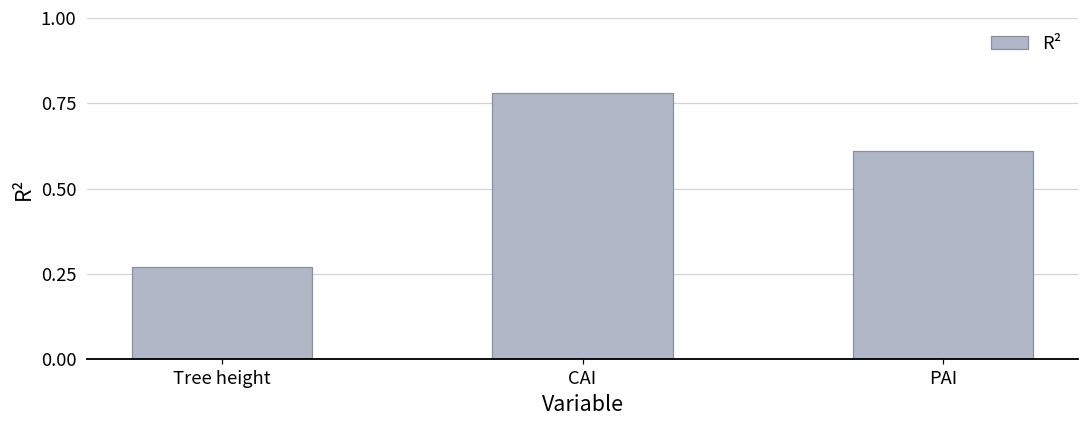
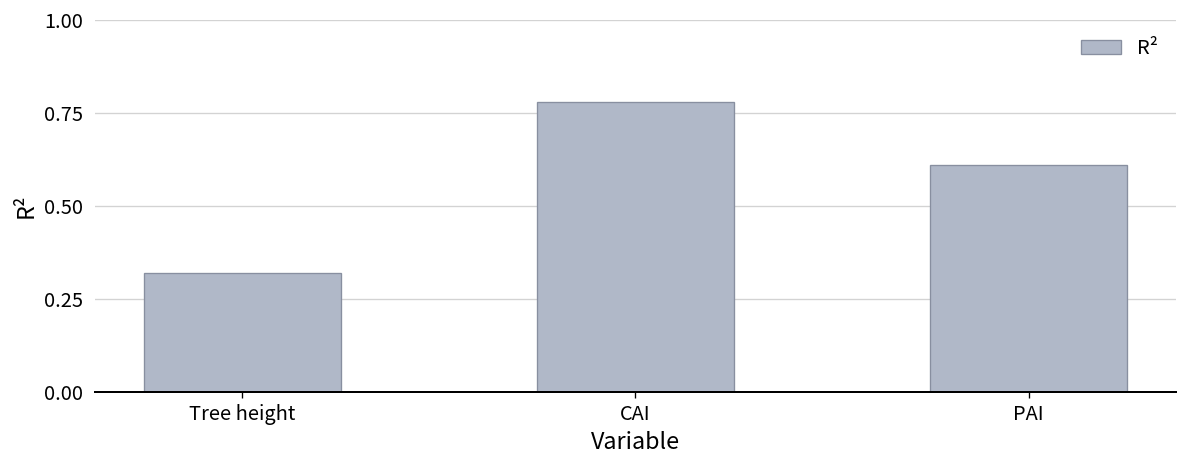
Tree height: 0.27 -> 0.32
